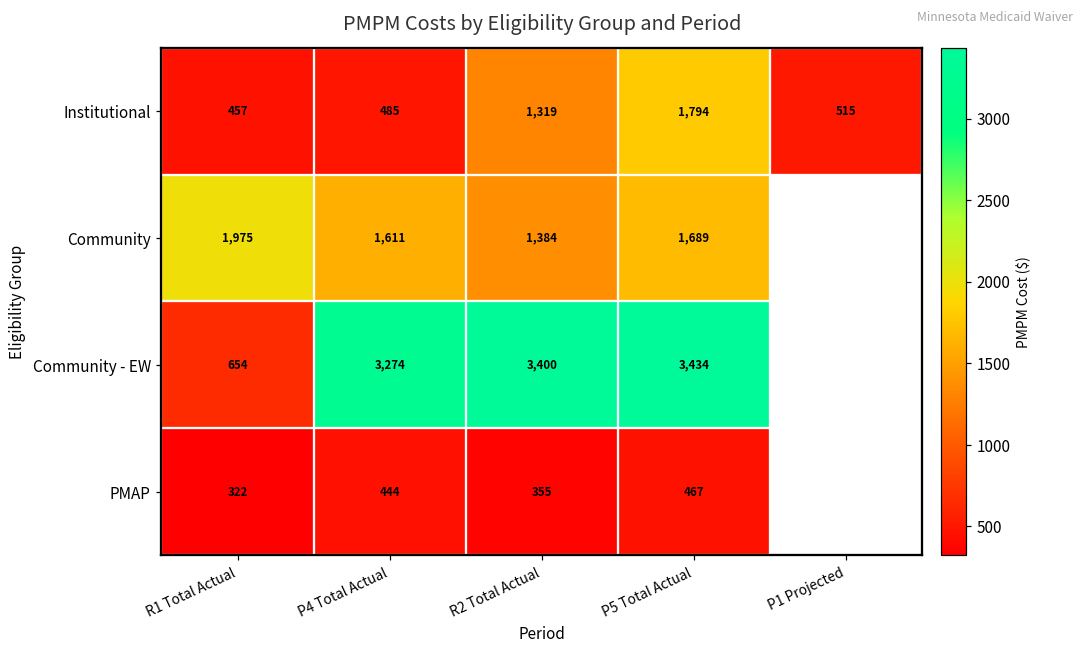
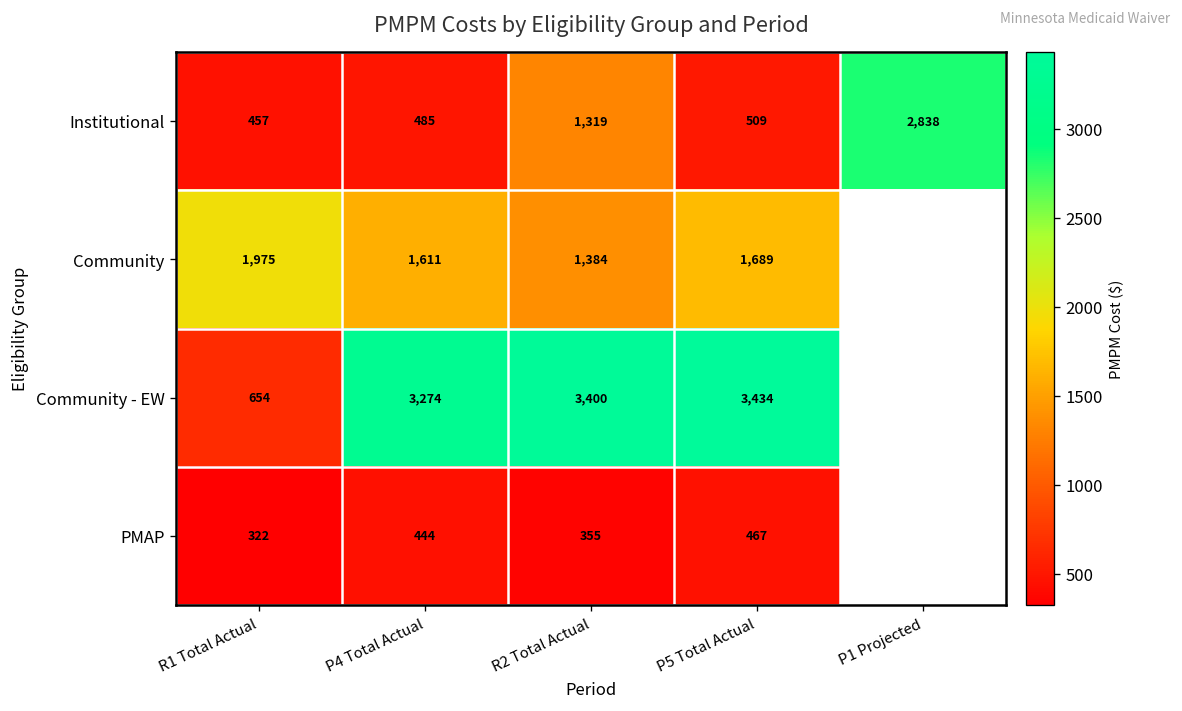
Institutional, P5 Total Actual: 1,794 -> 509
Institutional, P1 Projected: 515 -> 2,838
